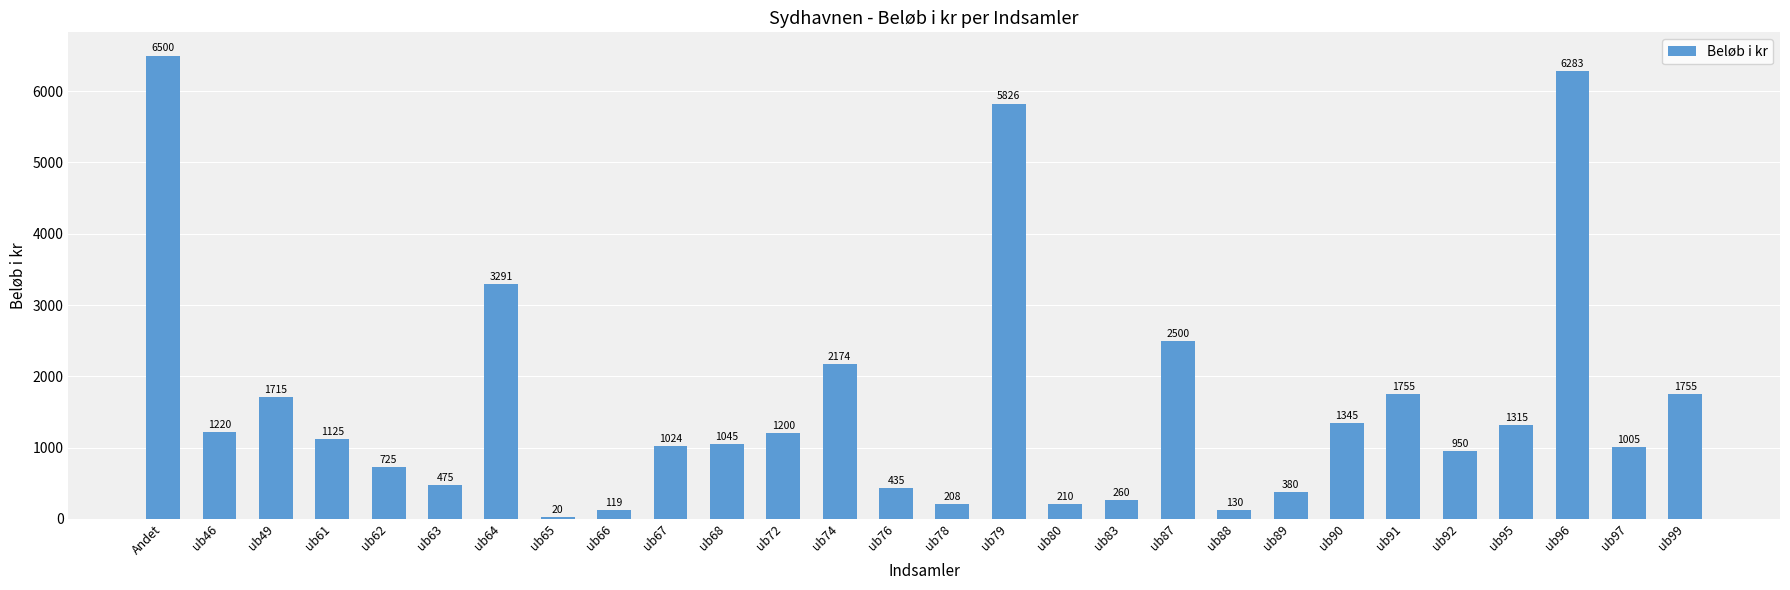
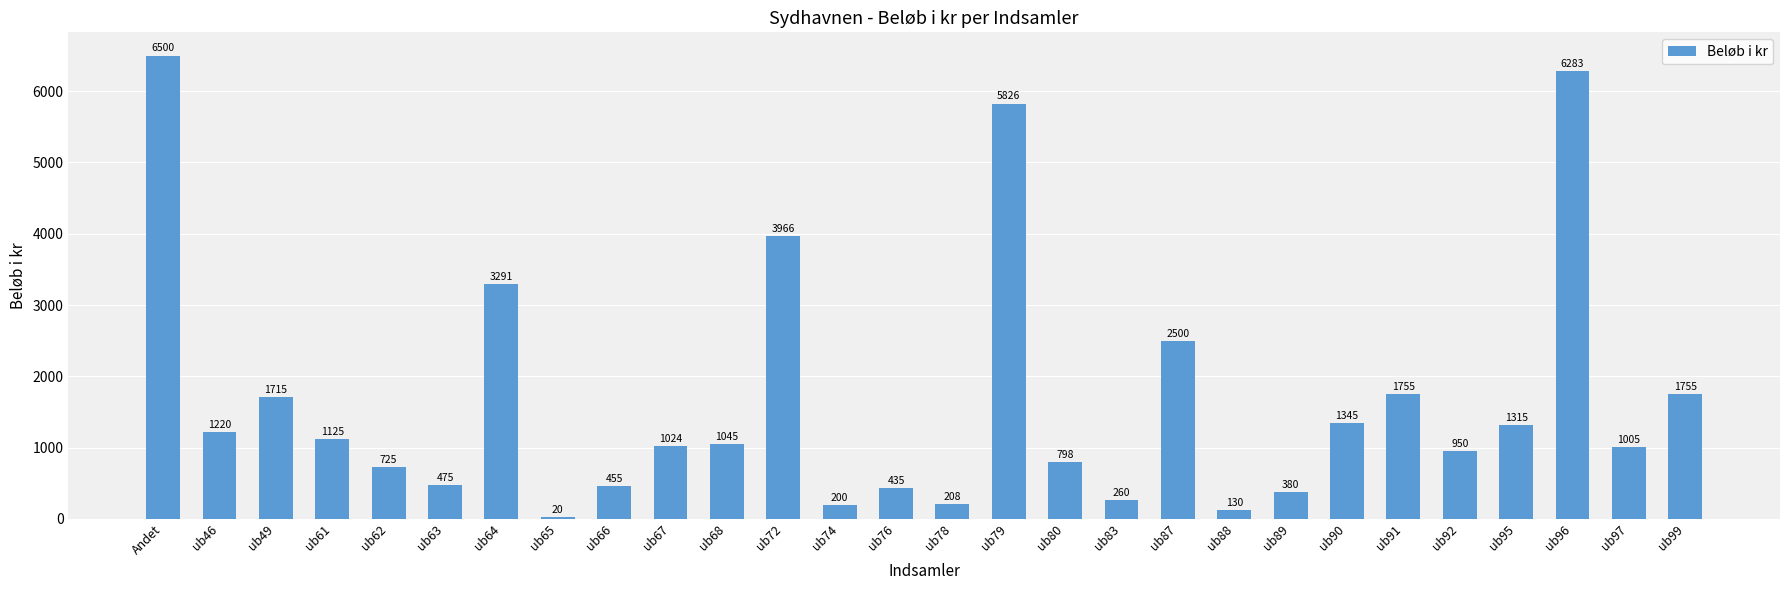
ub66: 119 -> 455
ub72: 1200 -> 3966
ub74: 2174 -> 200
ub80: 210 -> 798
